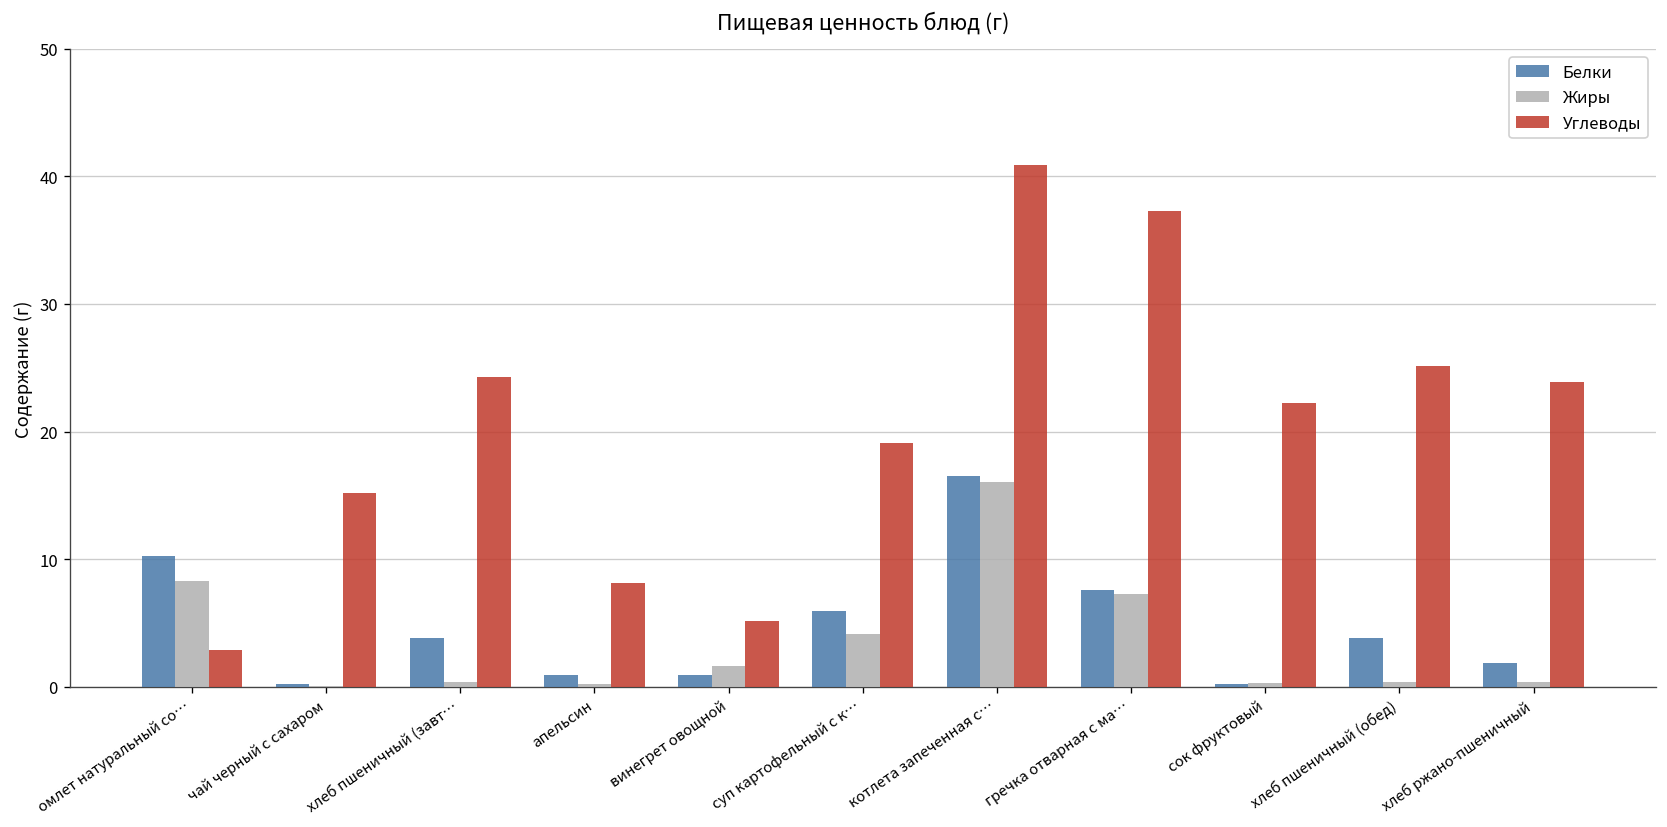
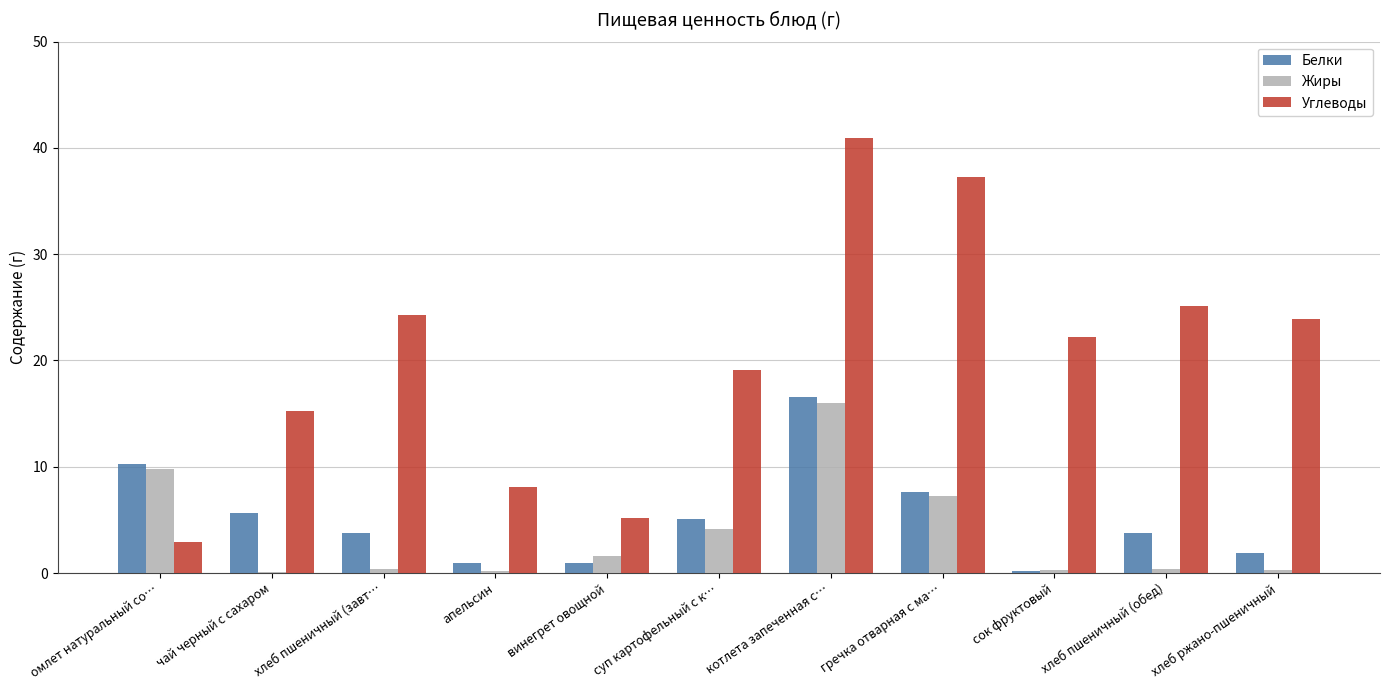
Жиры, омлет натуральный со…: 8.3 -> 9.8
Белки, чай черный с сахаром: 0.2 -> 5.6
Белки, суп картофельный с к…: 5.9 -> 5.1
